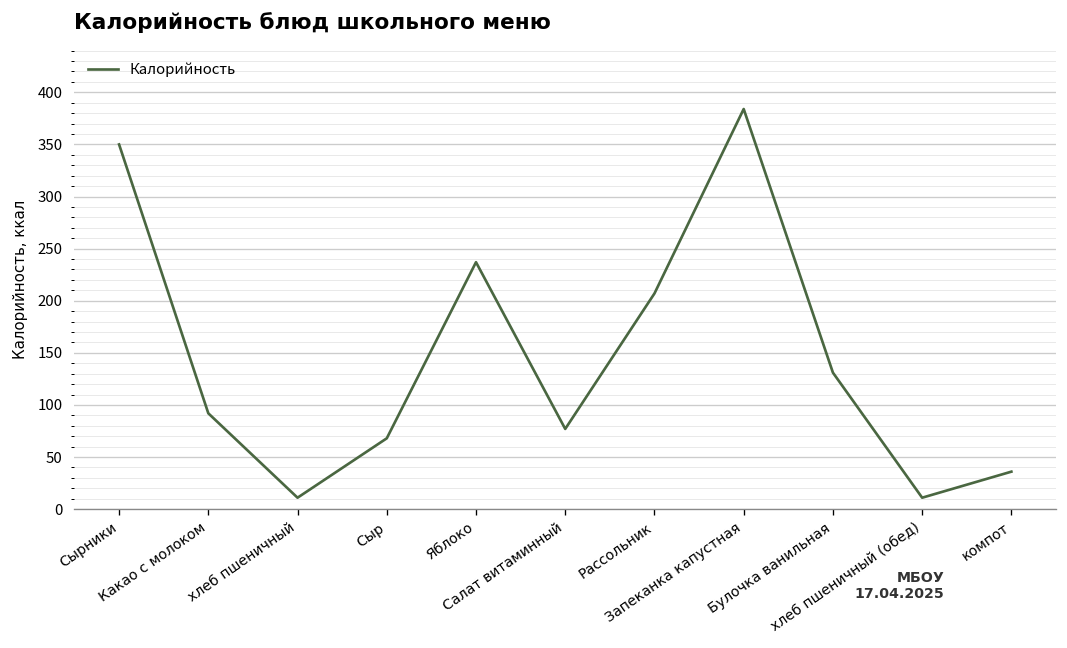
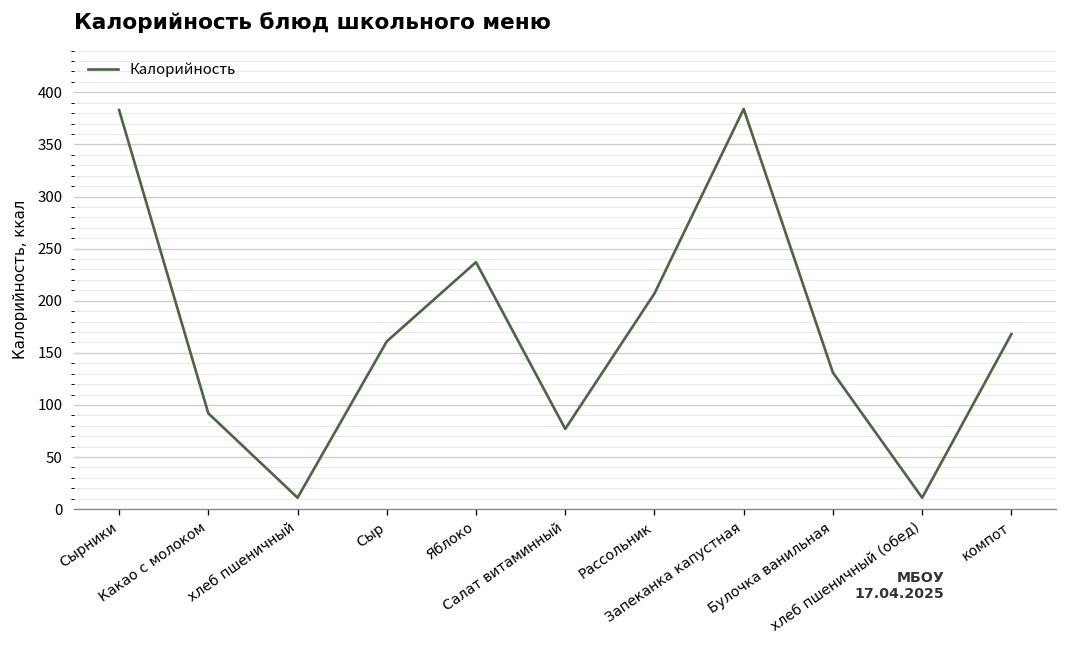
Сырники: 350 -> 380
Сыр: 70 -> 160
компот: 40 -> 170
